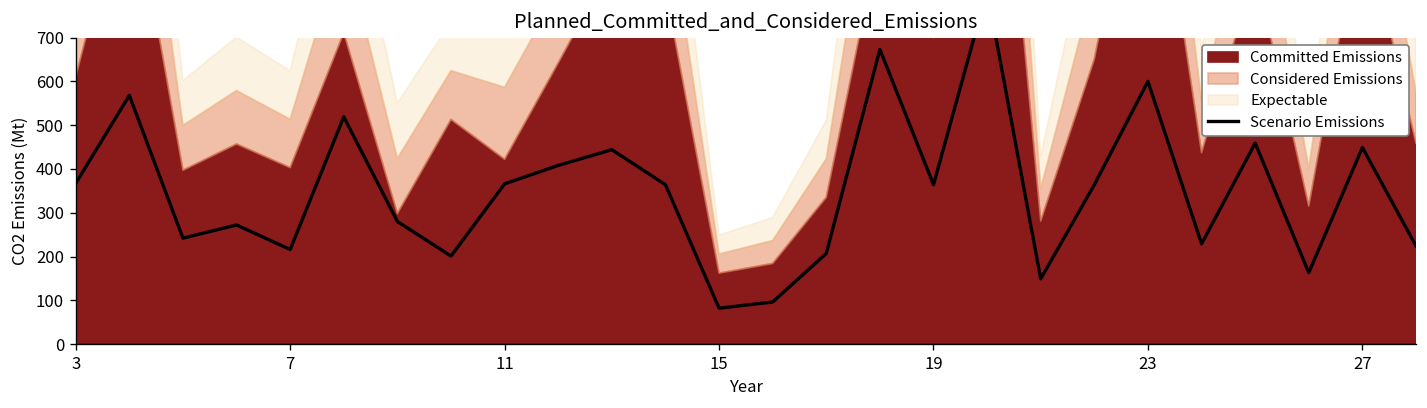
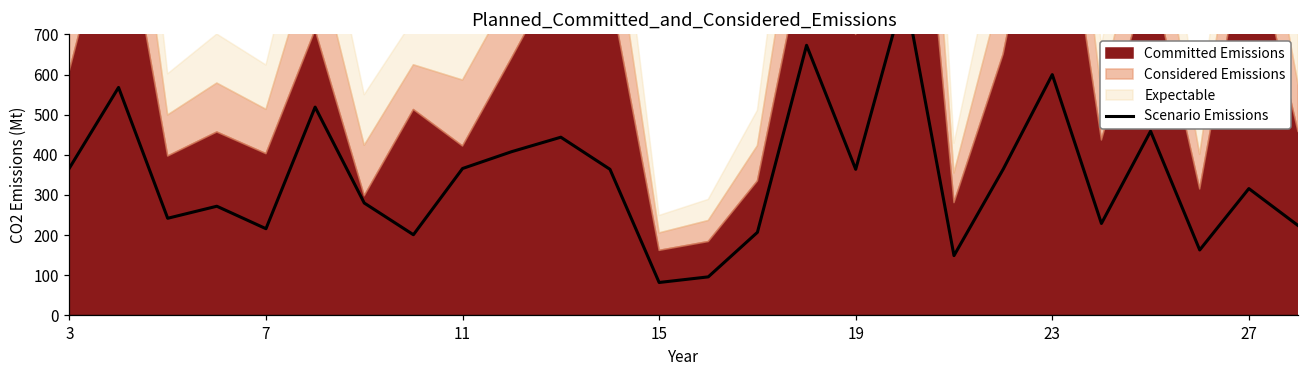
Scenario Emissions, 27: 450 -> 320
